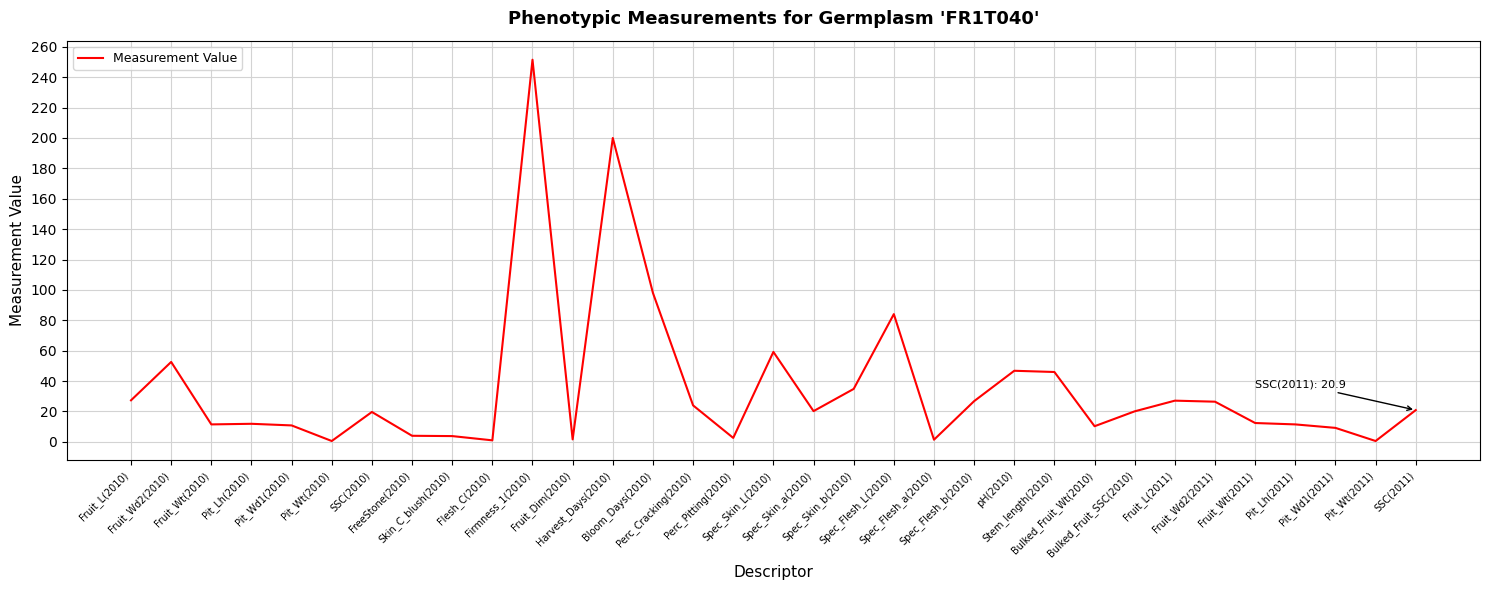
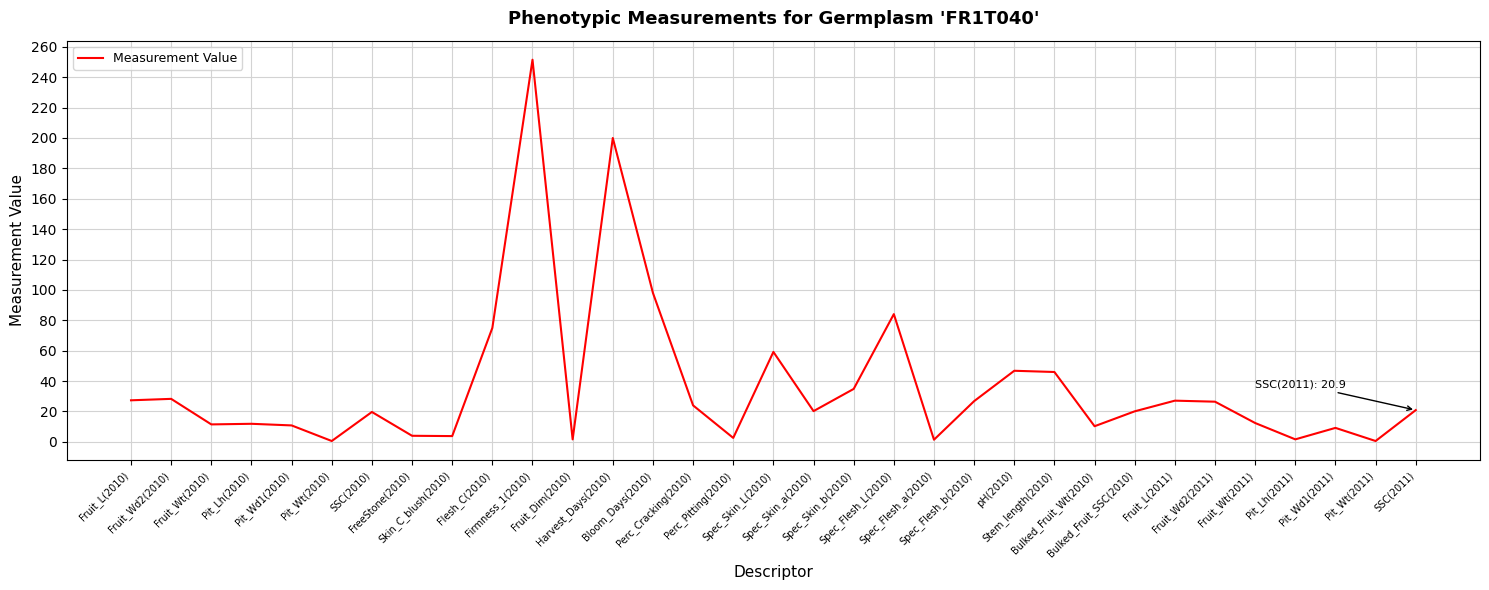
Fruit_Wd2(2010): 53 -> 28
Flesh_C(2010): 1 -> 75
Pit_Lh(2011): 11 -> 2
